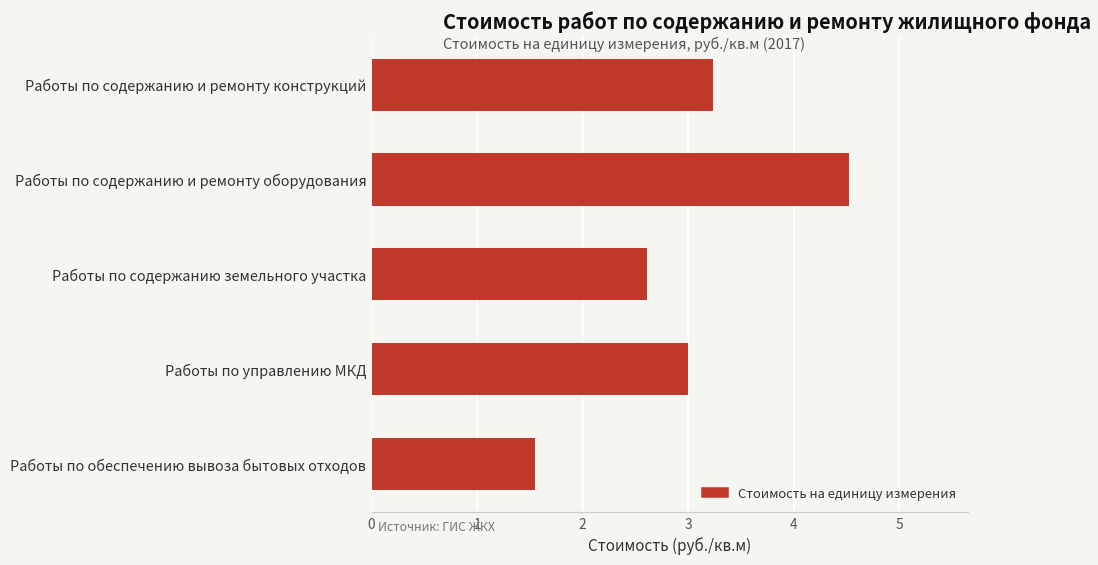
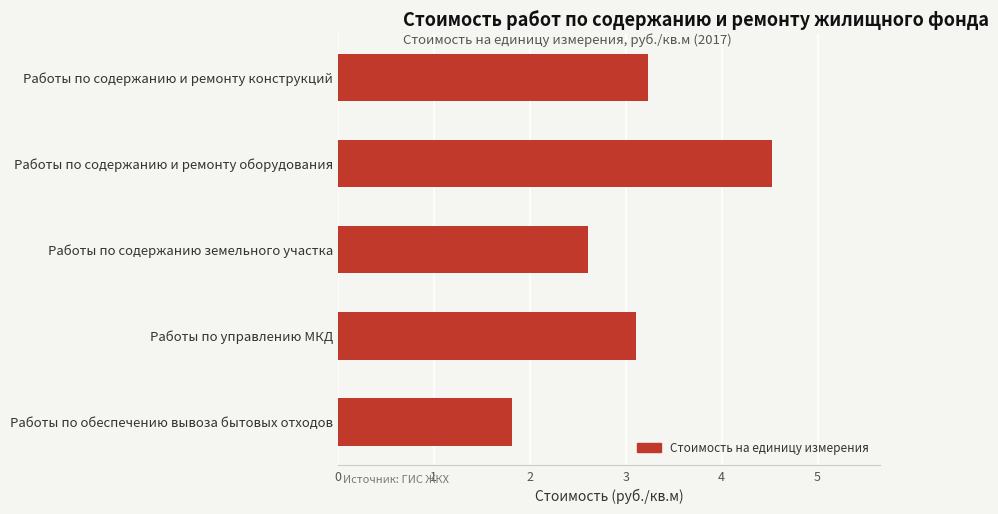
Работы по управлению МКД: 3.0 -> 3.1
Работы по обеспечению вывоза бытовых отходов: 1.6 -> 1.8
